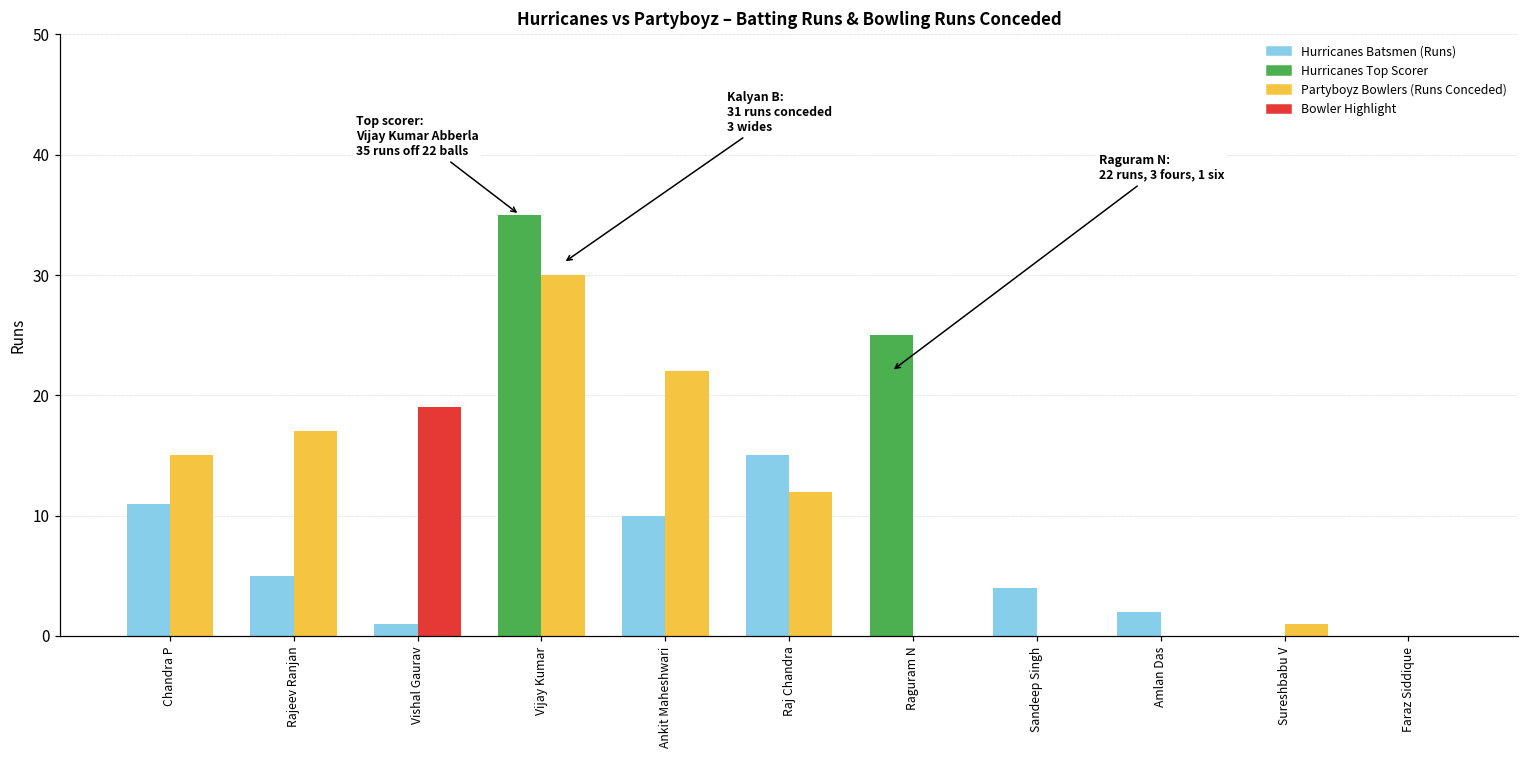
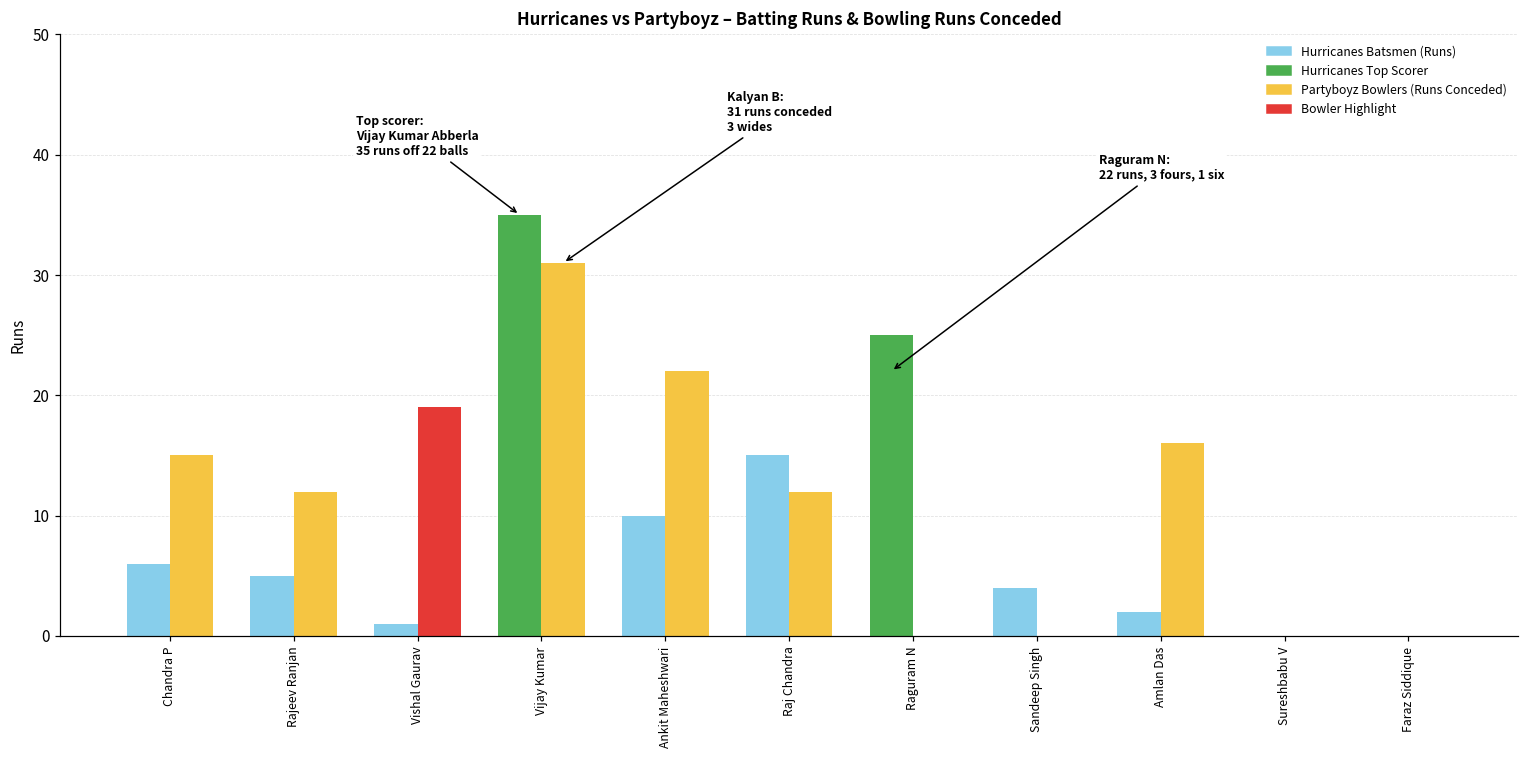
Hurricanes Batsmen (Runs), Chandra P: 11 -> 6
Partyboyz Bowlers (Runs Conceded), Rajeev Ranjan: 17 -> 12
Partyboyz Bowlers (Runs Conceded), Vijay Kumar: 30 -> 31
Partyboyz Bowlers (Runs Conceded), Amlan Das: 0 -> 16
Partyboyz Bowlers (Runs Conceded), Sureshbabu V: 1 -> 0
